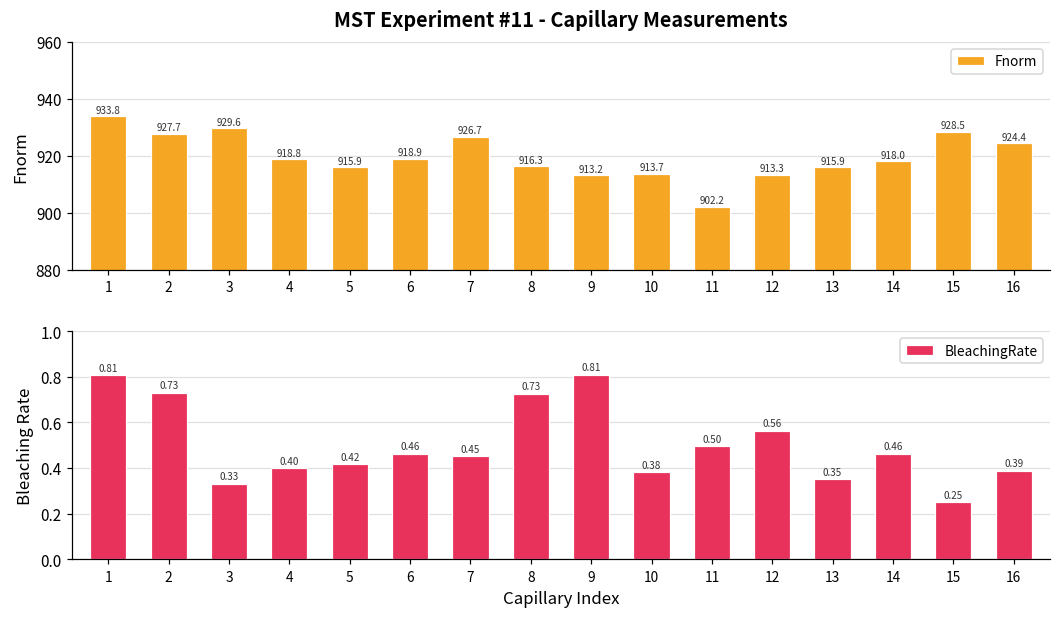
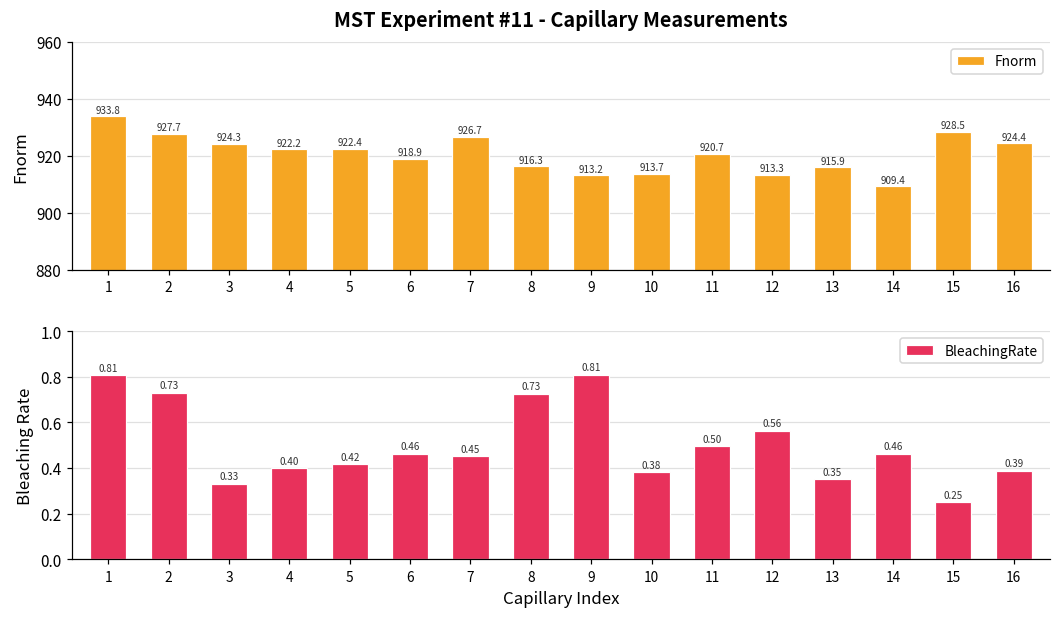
MST Experiment #11 - Capillary Measurements, 3: 929.6 -> 924.3
MST Experiment #11 - Capillary Measurements, 4: 918.8 -> 922.2
MST Experiment #11 - Capillary Measurements, 5: 915.9 -> 922.4
MST Experiment #11 - Capillary Measurements, 11: 902.2 -> 920.7
MST Experiment #11 - Capillary Measurements, 14: 918.0 -> 909.4
